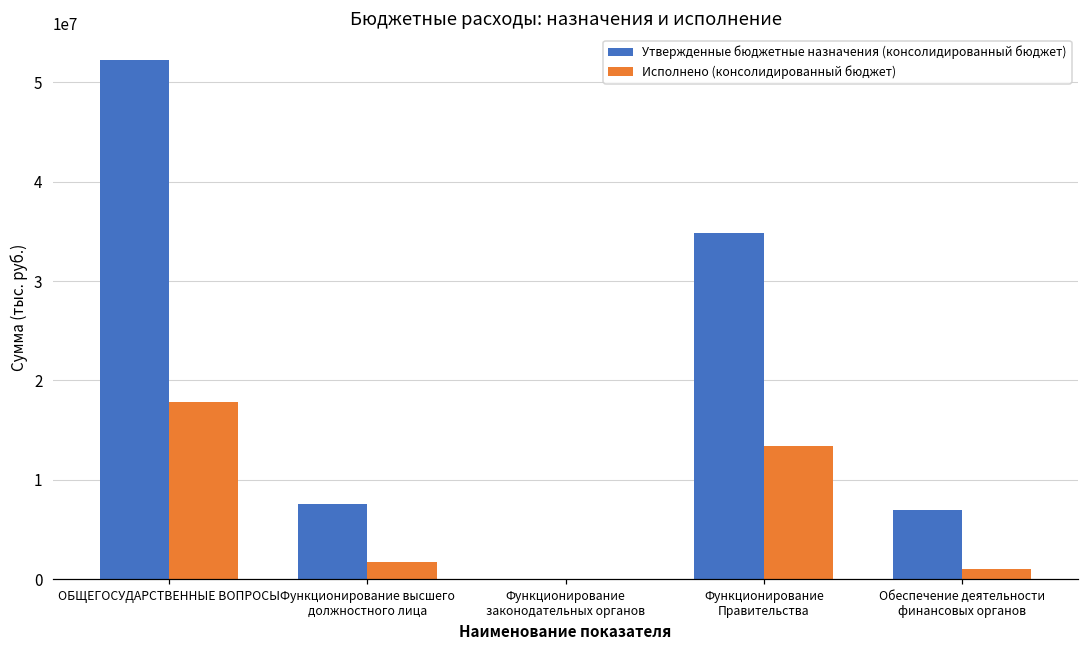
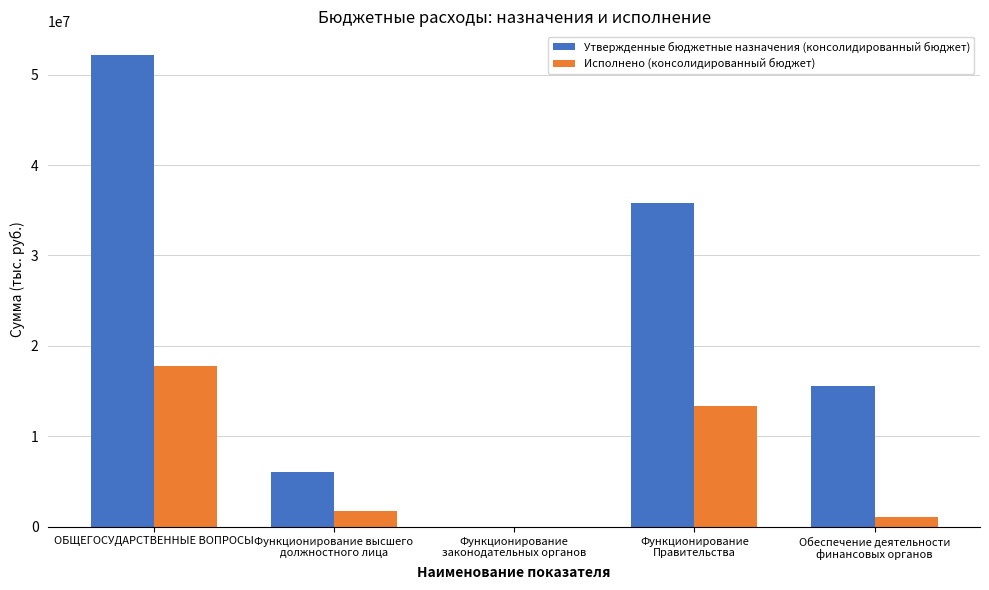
Утвержденные бюджетные назначения (консолидированный бюджет), Функционирование высшего должностного лица: 8000000 -> 6000000
Утвержденные бюджетные назначения (консолидированный бюджет), Функционирование Правительства: 35000000 -> 36000000
Утвержденные бюджетные назначения (консолидированный бюджет), Обеспечение деятельности финансовых органов: 7000000 -> 16000000
